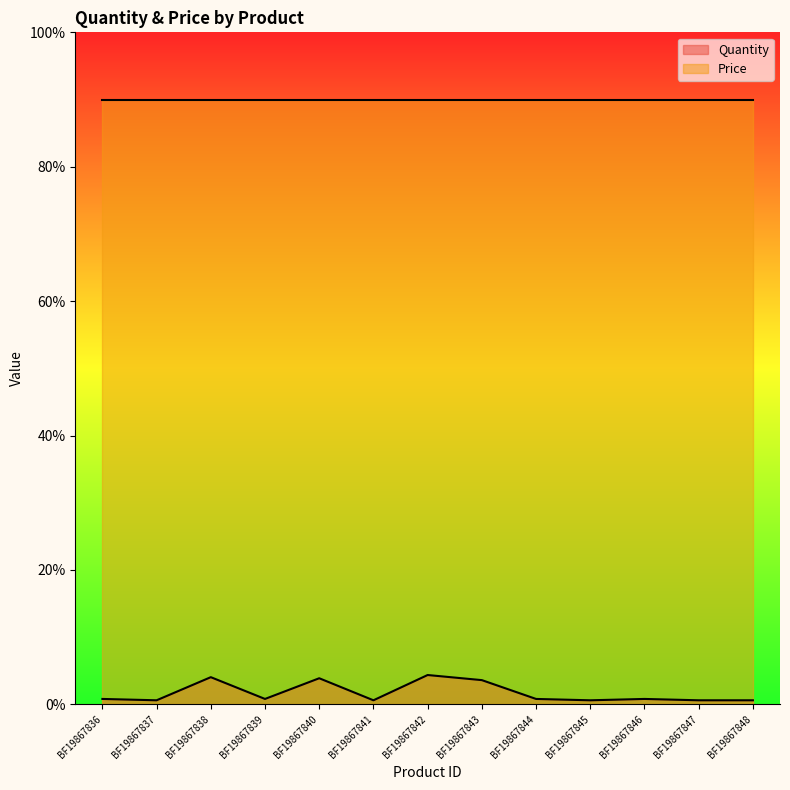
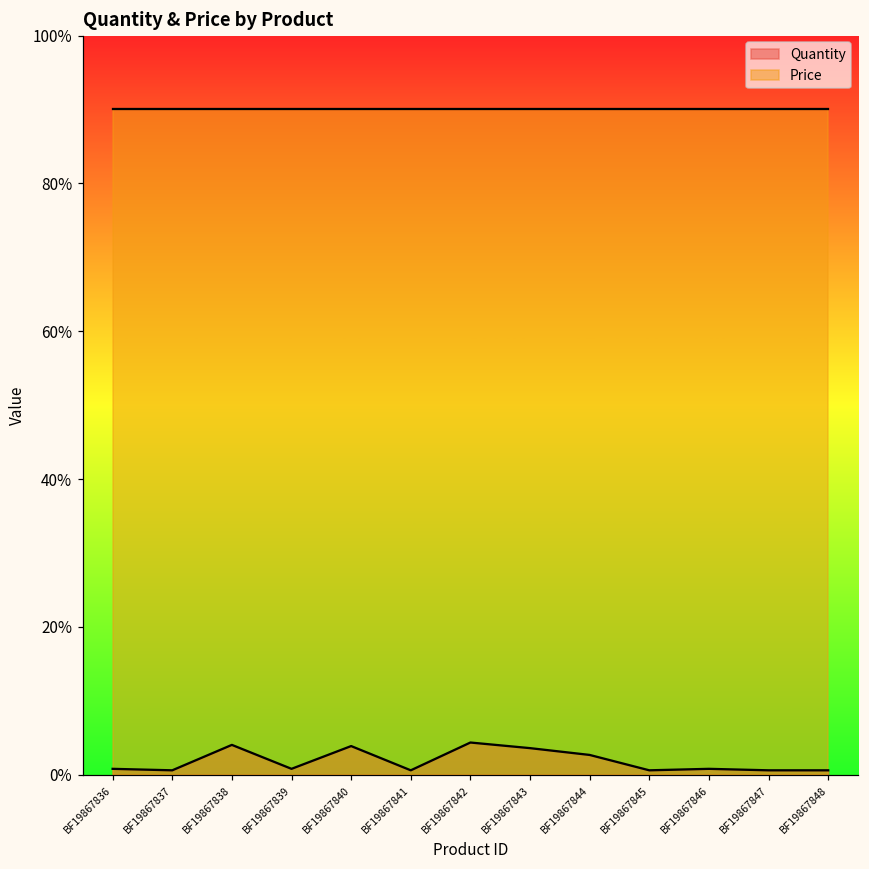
Quantity, BF19867844: 1% -> 3%
